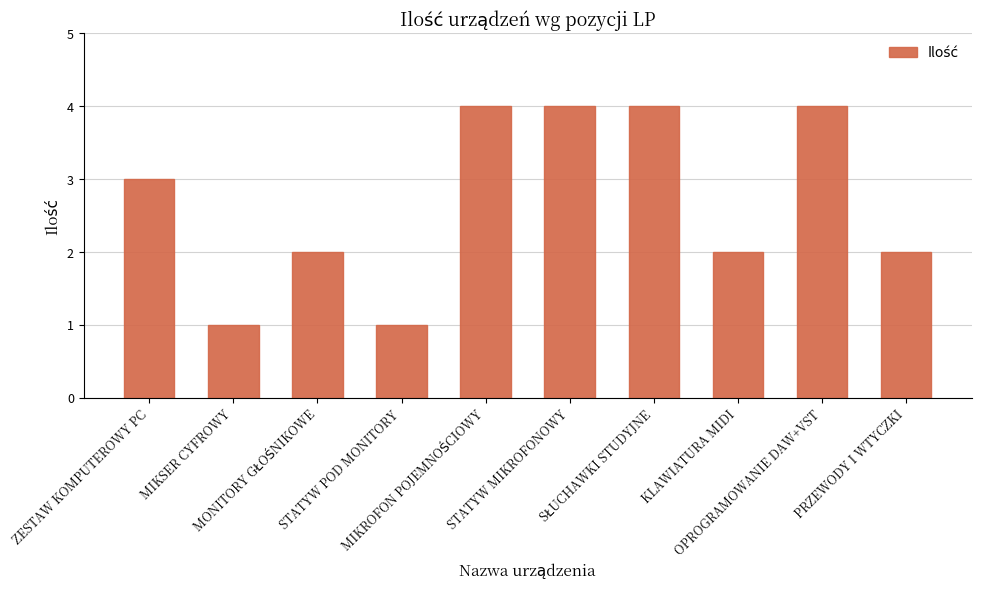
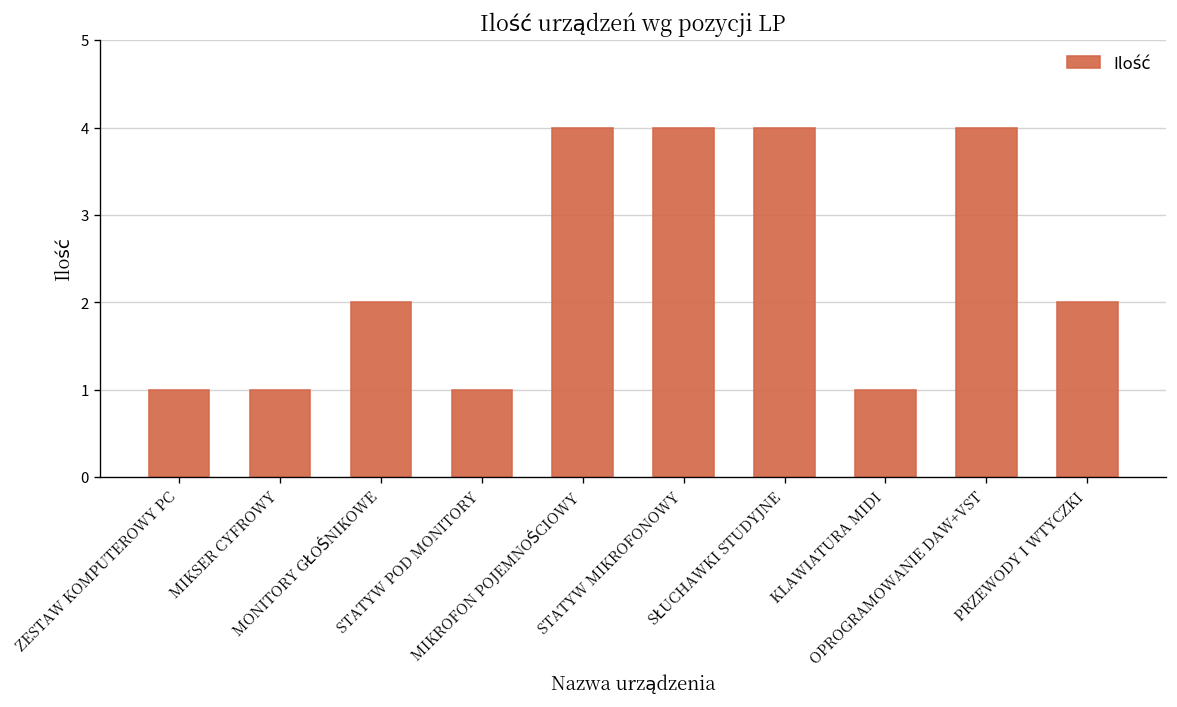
ZESTAW KOMPUTEROWY PC: 3 -> 1
KLAWIATURA MIDI: 2 -> 1
